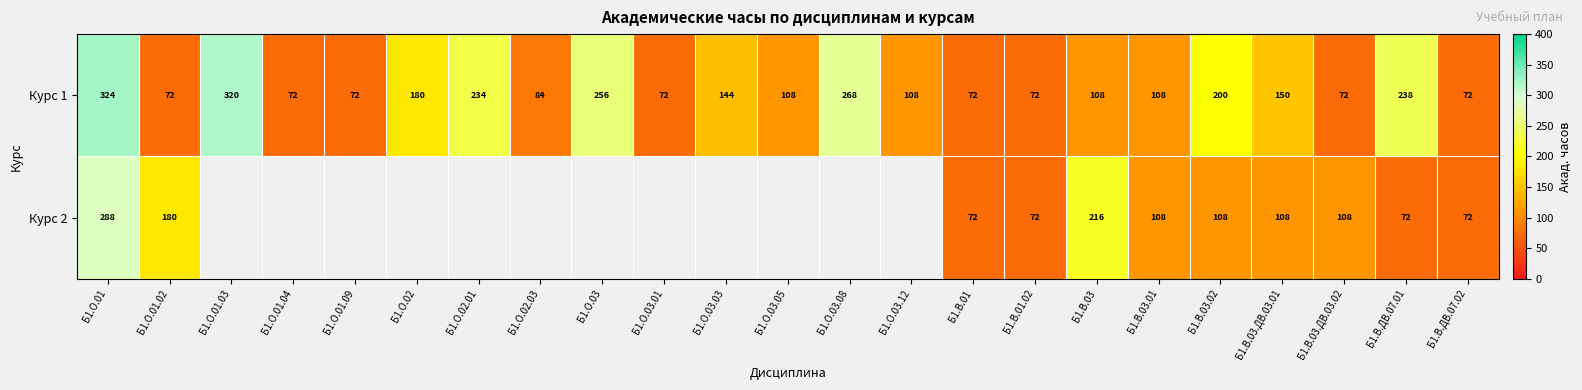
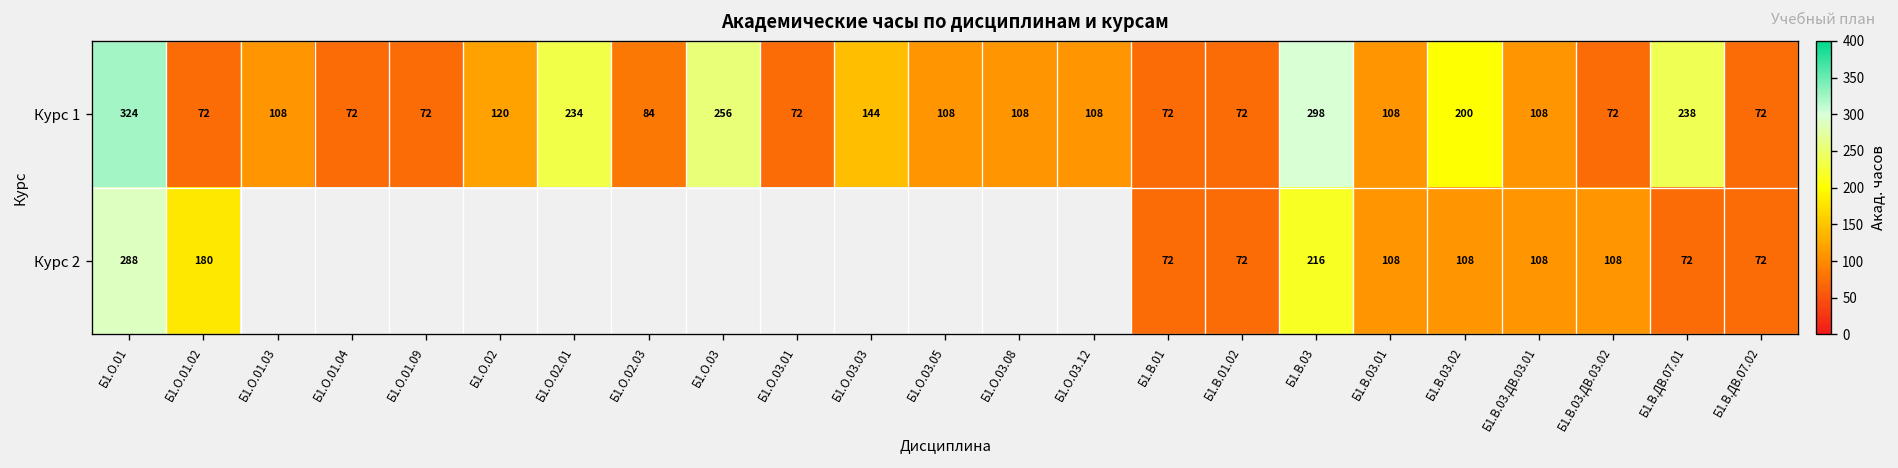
Курс 1, Б1.О.01.03: 320 -> 108
Курс 1, Б1.О.02: 180 -> 120
Курс 1, Б1.О.03.08: 268 -> 108
Курс 1, Б1.В.03: 108 -> 298
Курс 1, Б1.В.03.ДВ.03.01: 150 -> 108
